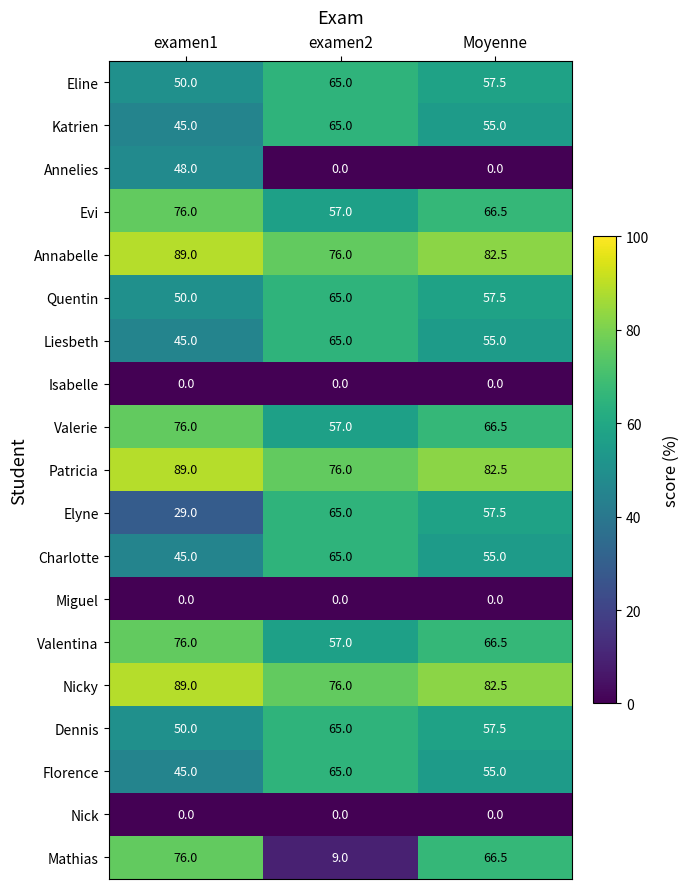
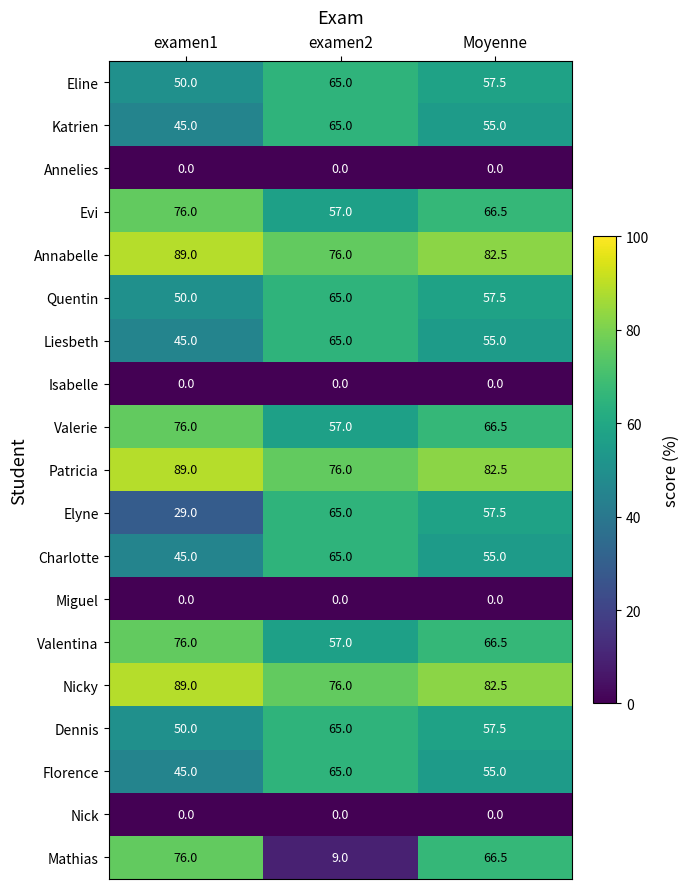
Annelies, examen1: 48.0 -> 0.0
